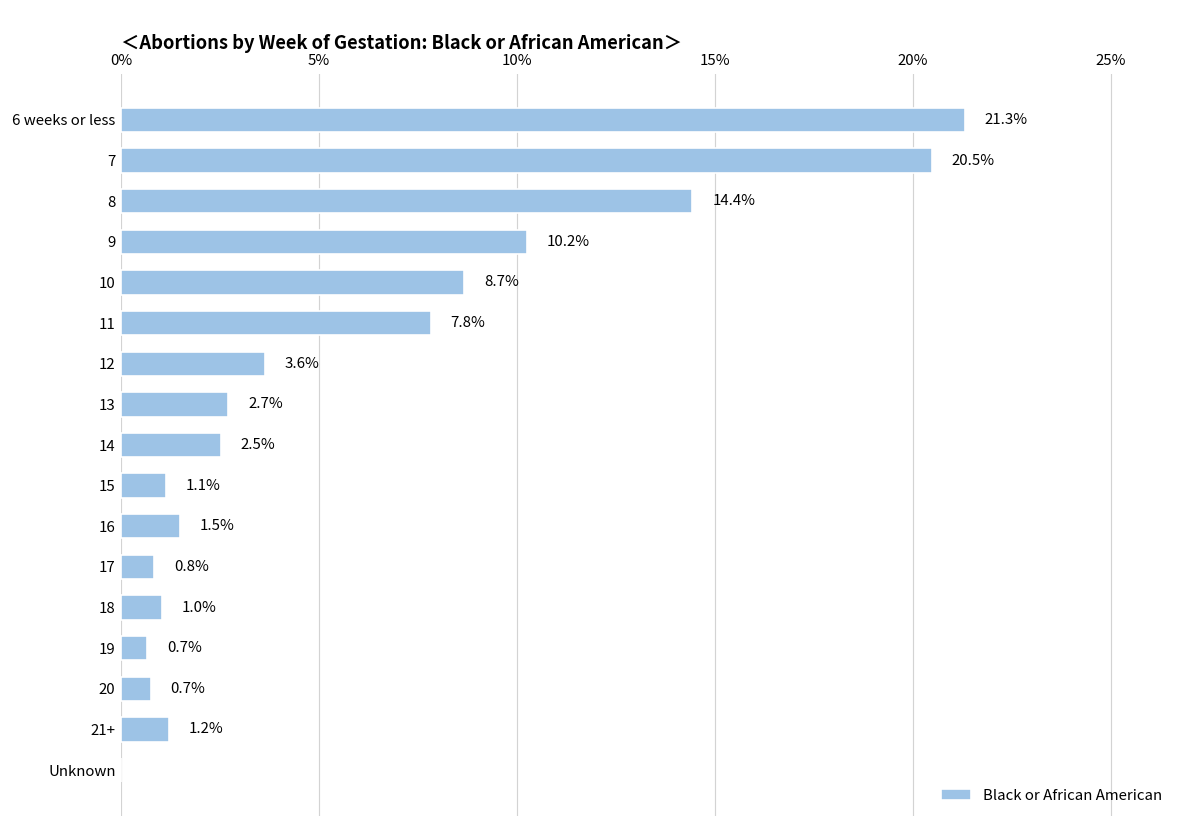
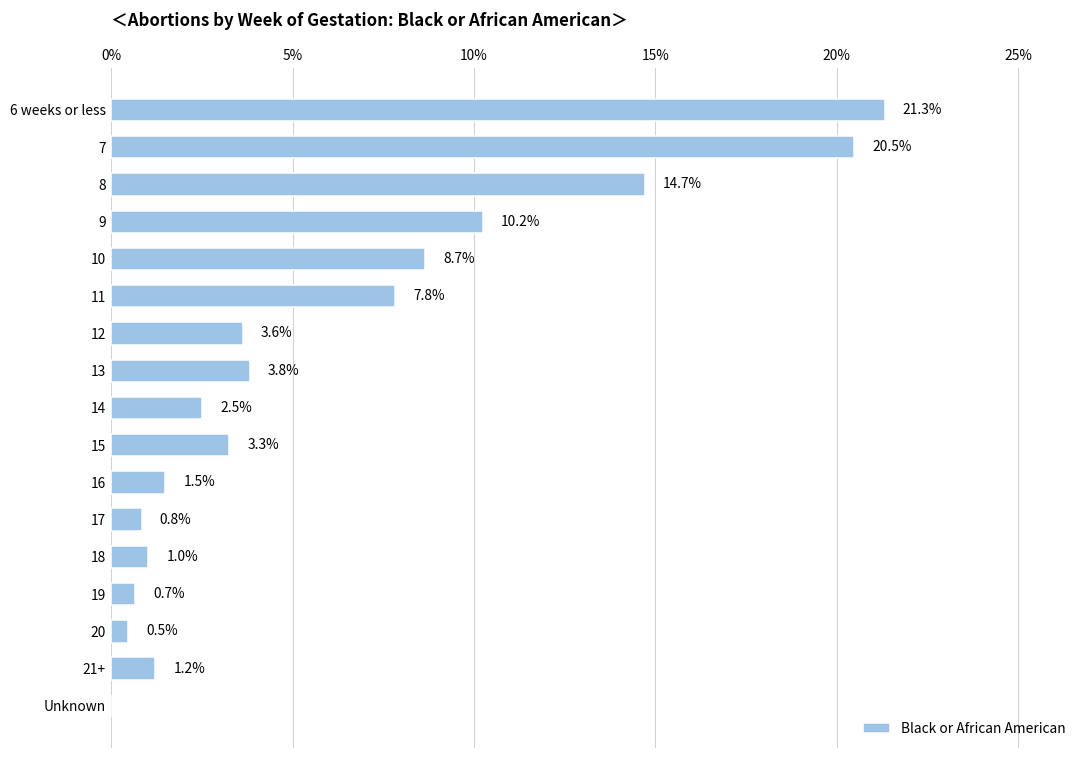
8: 14.4% -> 14.7%
13: 2.7% -> 3.8%
15: 1.1% -> 3.3%
20: 0.7% -> 0.5%
